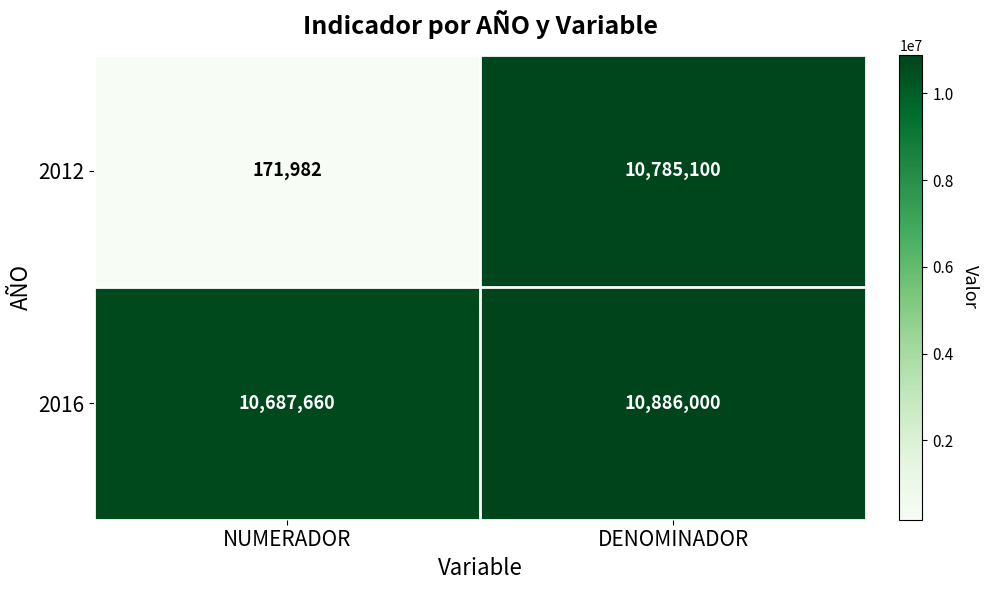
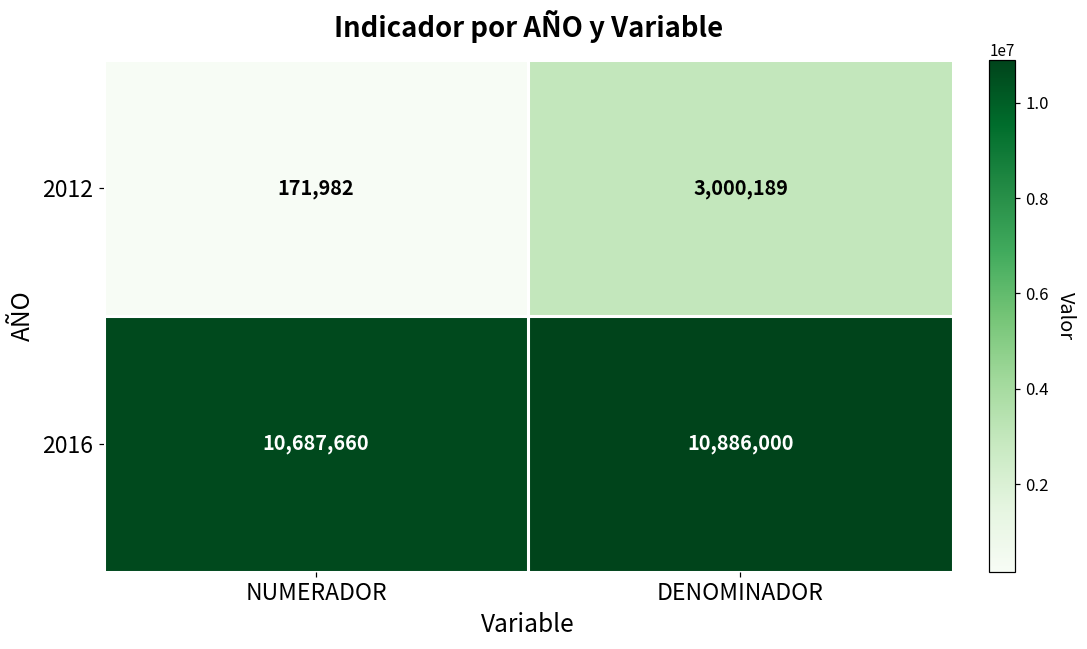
2012, DENOMINADOR: 10,785,100 -> 3,000,189
